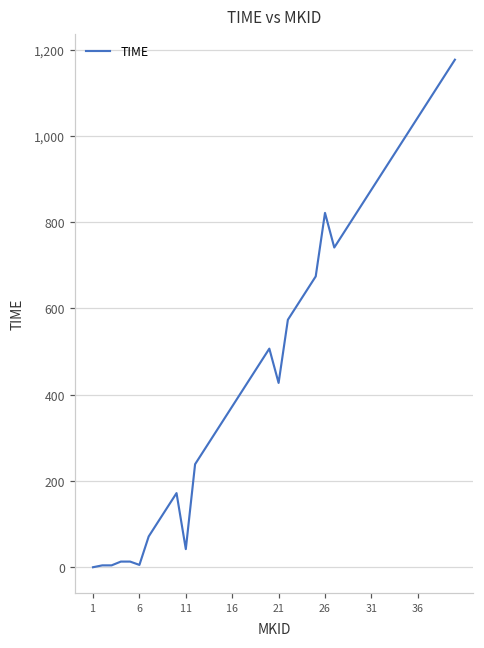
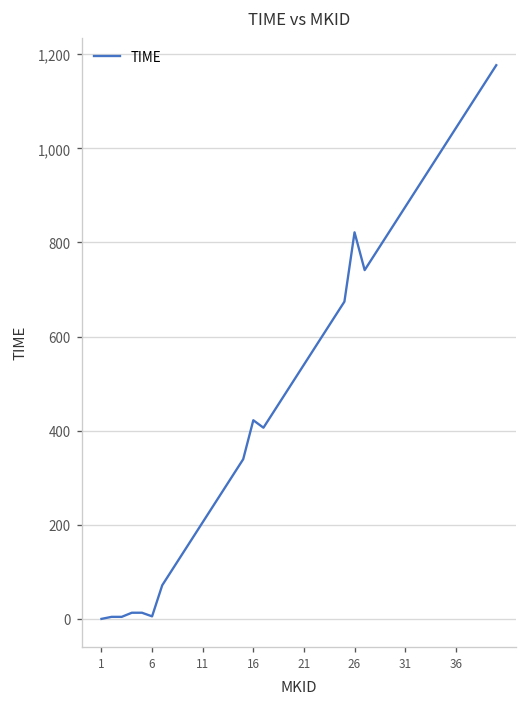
11: 40 -> 210
16: 370 -> 420
21: 430 -> 540
